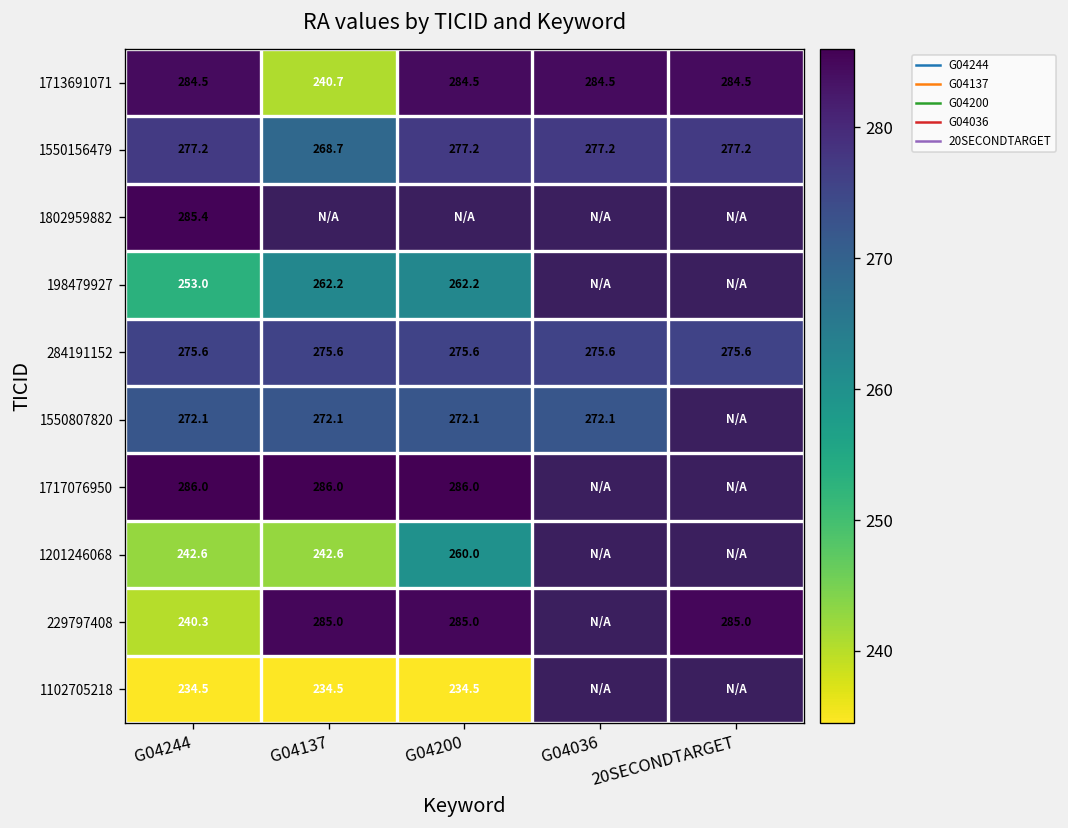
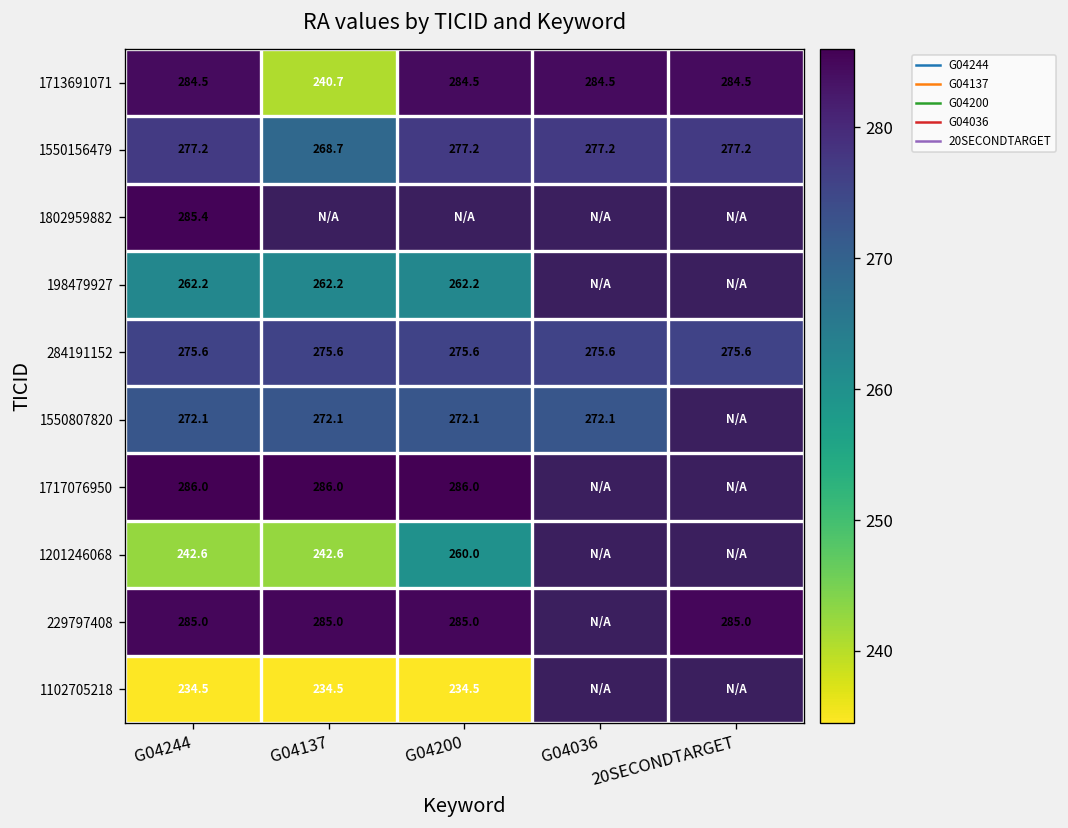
198479927, G04244: 253.0 -> 262.2
229797408, G04244: 240.3 -> 285.0
